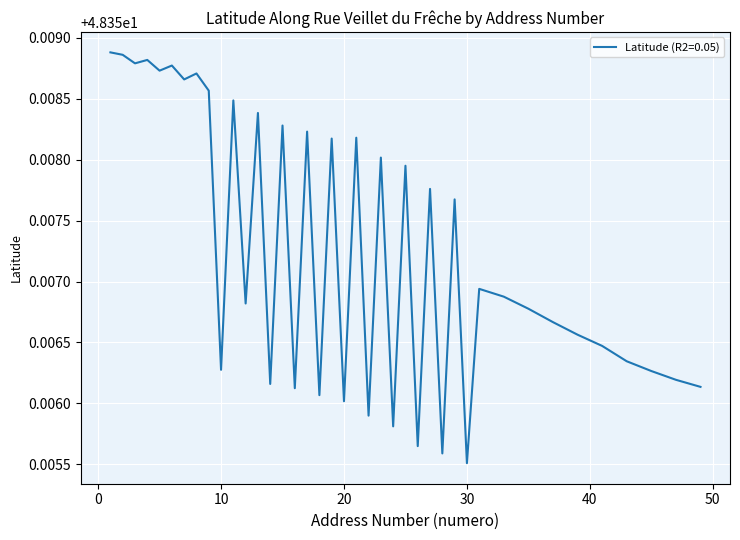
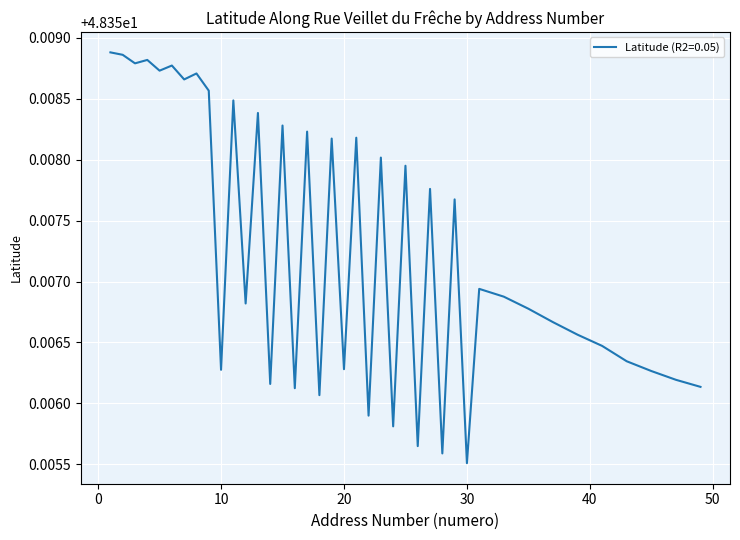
20: 48.35602 -> 48.35628
